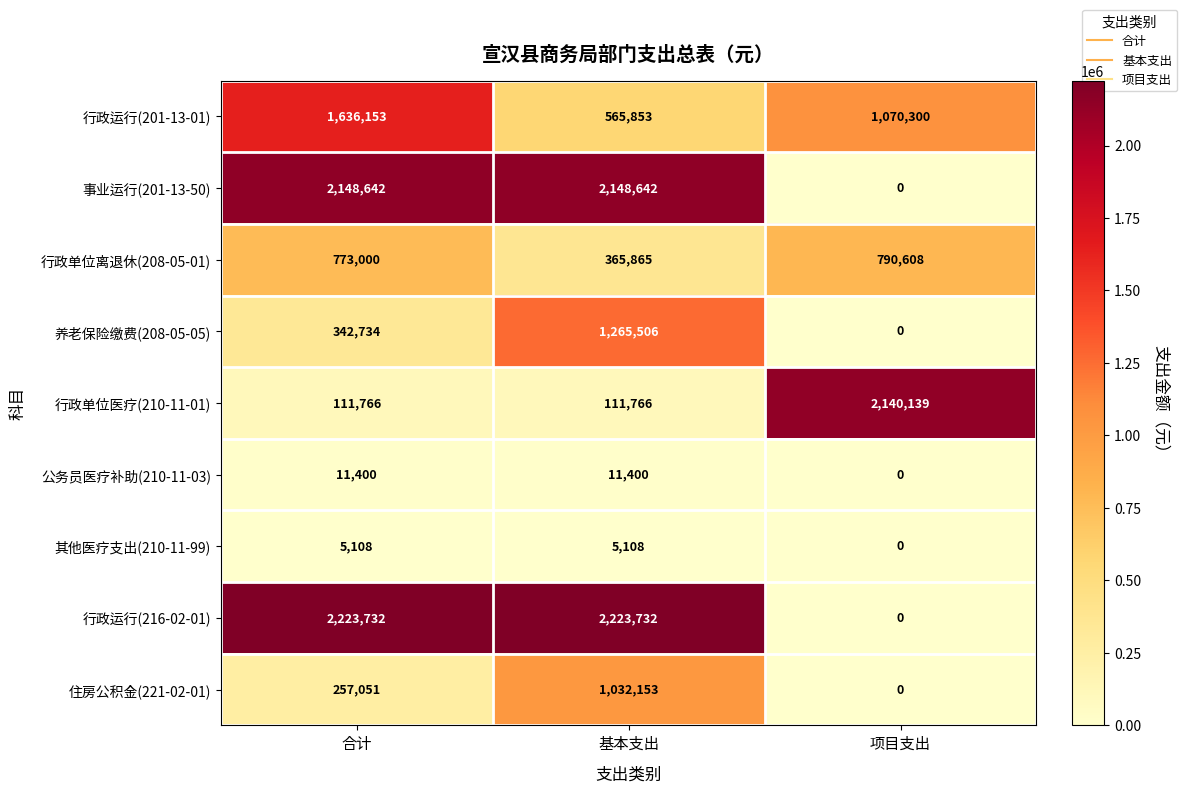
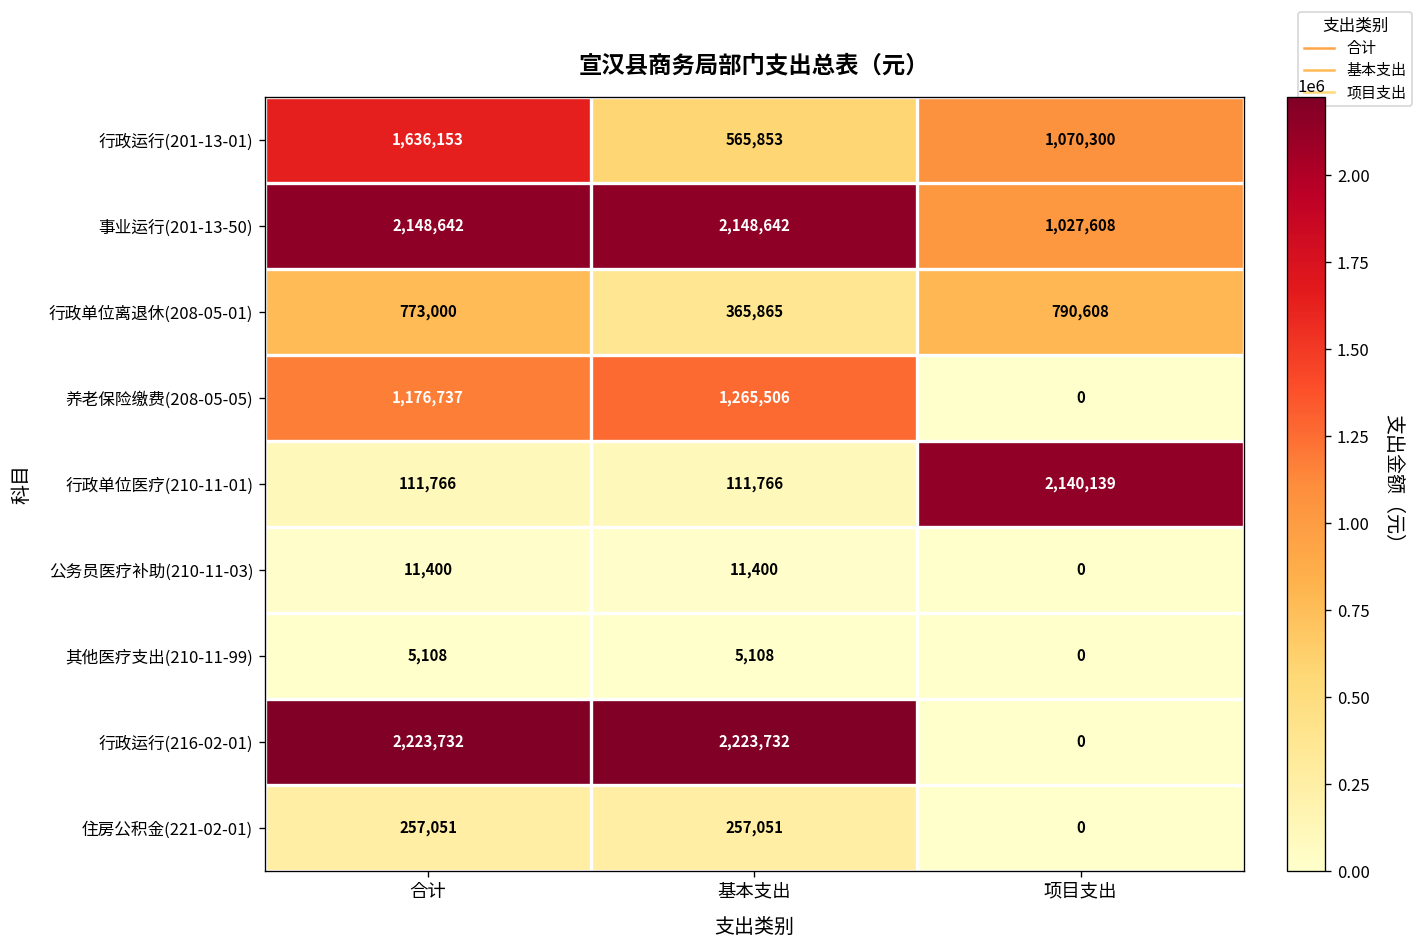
事业运行(201-13-50), 项目支出: 0 -> 1,027,608
养老保险缴费(208-05-05), 合计: 342,734 -> 1,176,737
住房公积金(221-02-01), 基本支出: 1,032,153 -> 257,051
